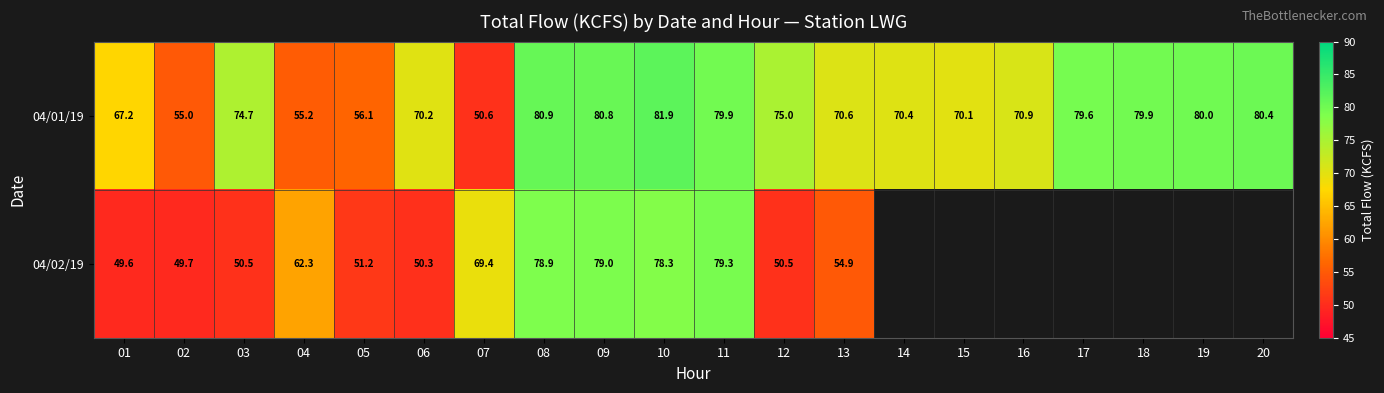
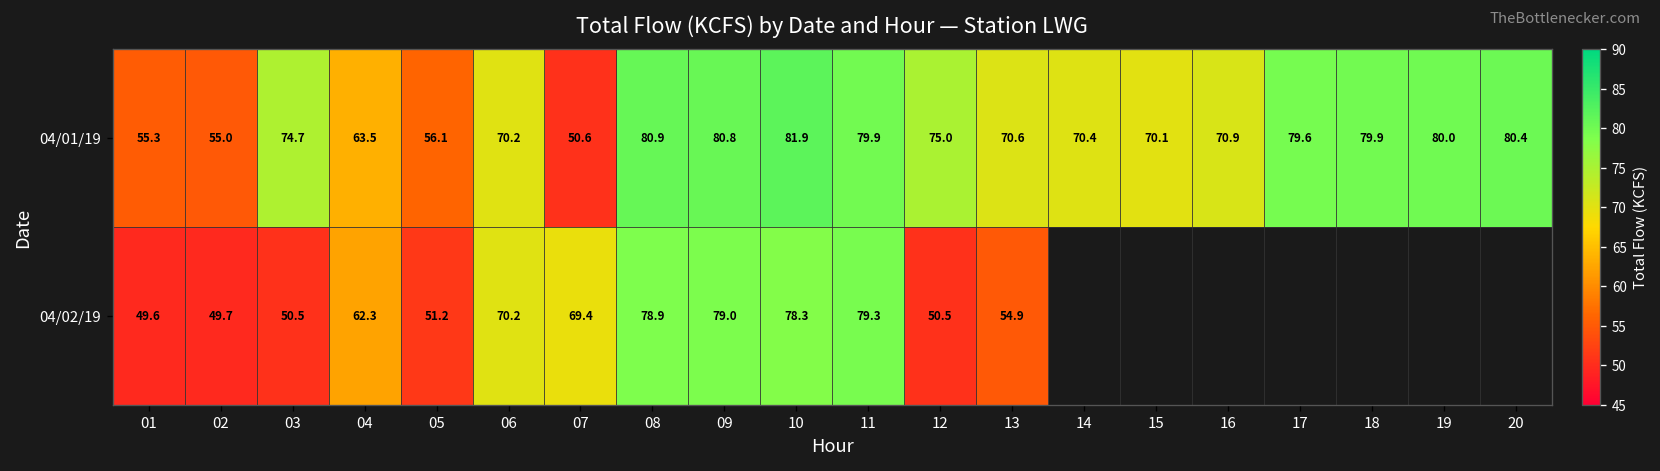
04/01/19, 01: 67.2 -> 55.3
04/01/19, 04: 55.2 -> 63.5
04/02/19, 06: 50.3 -> 70.2
